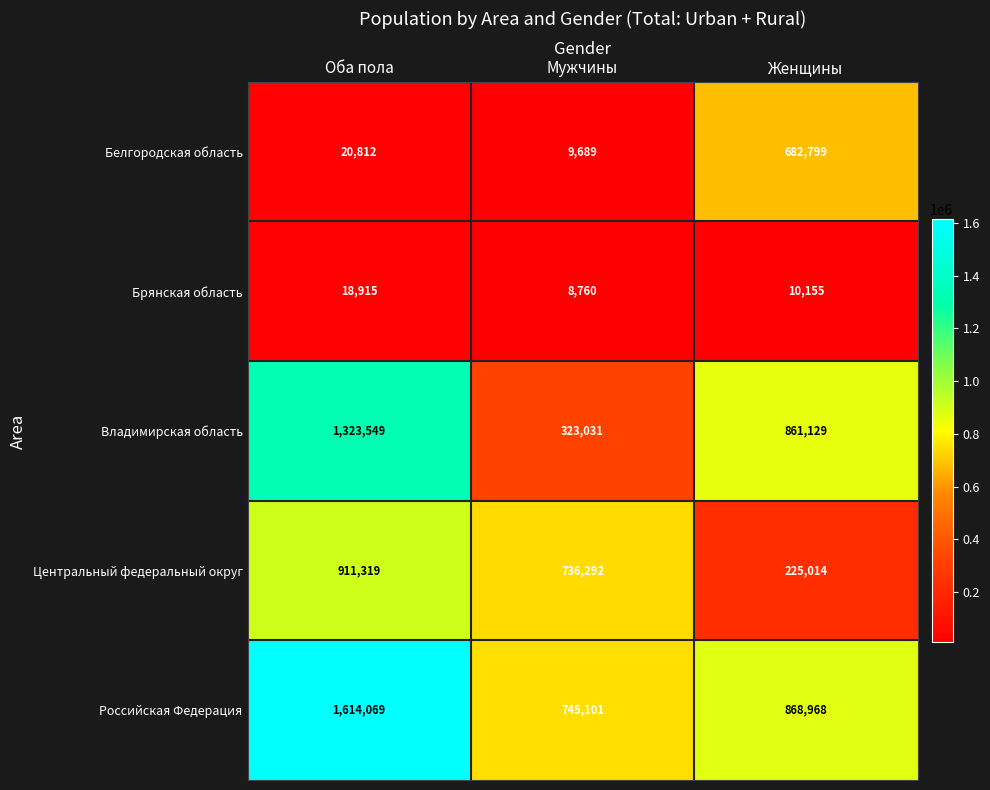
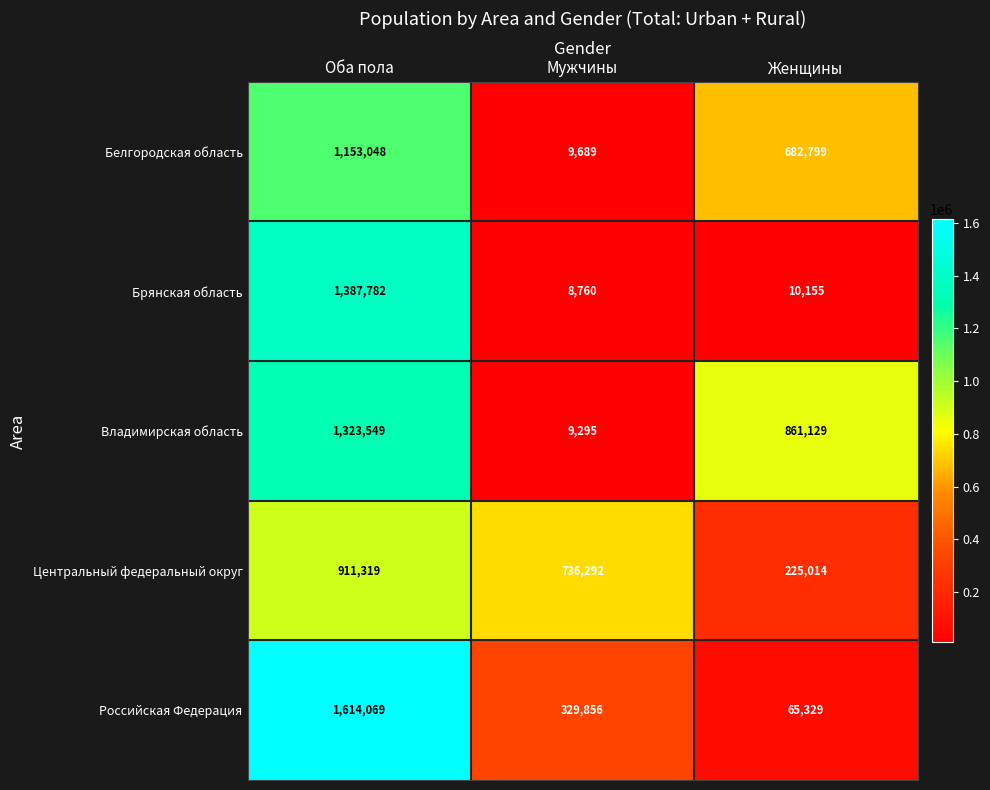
Белгородская область, Оба пола: 20,812 -> 1,153,048
Брянская область, Оба пола: 18,915 -> 1,387,782
Владимирская область, Мужчины: 323,031 -> 9,295
Российская Федерация, Мужчины: 745,101 -> 329,856
Российская Федерация, Женщины: 868,968 -> 65,329
